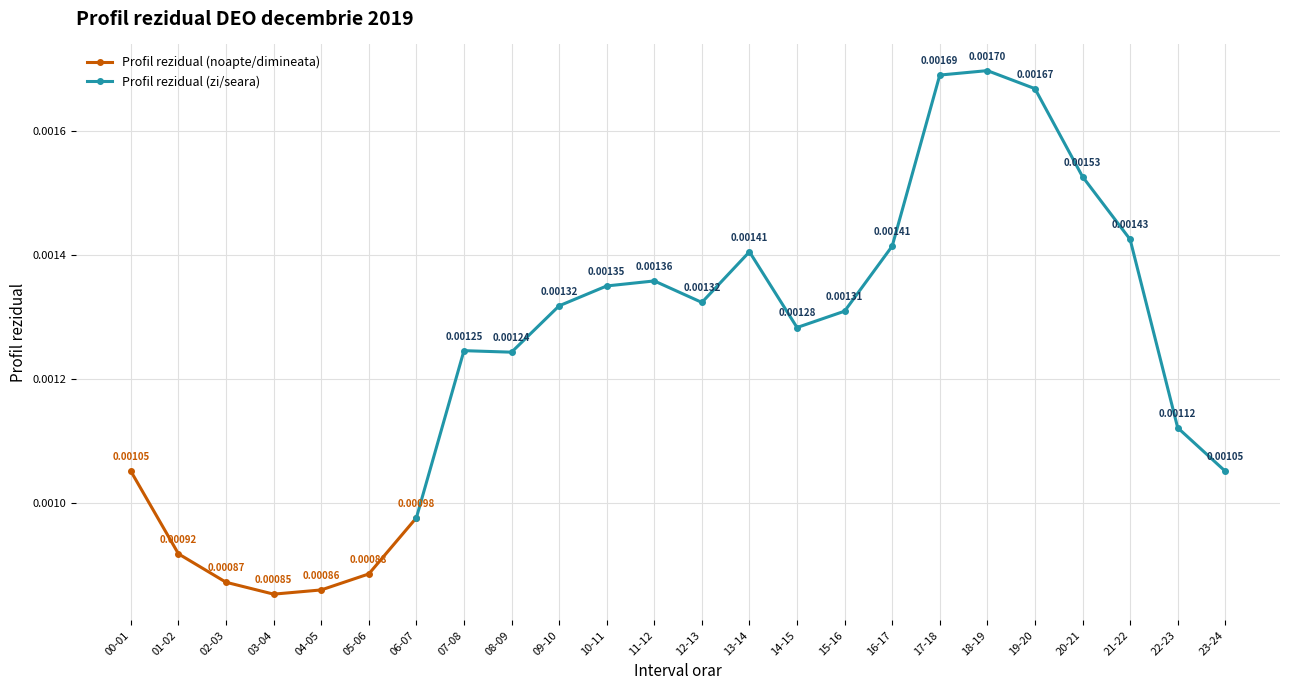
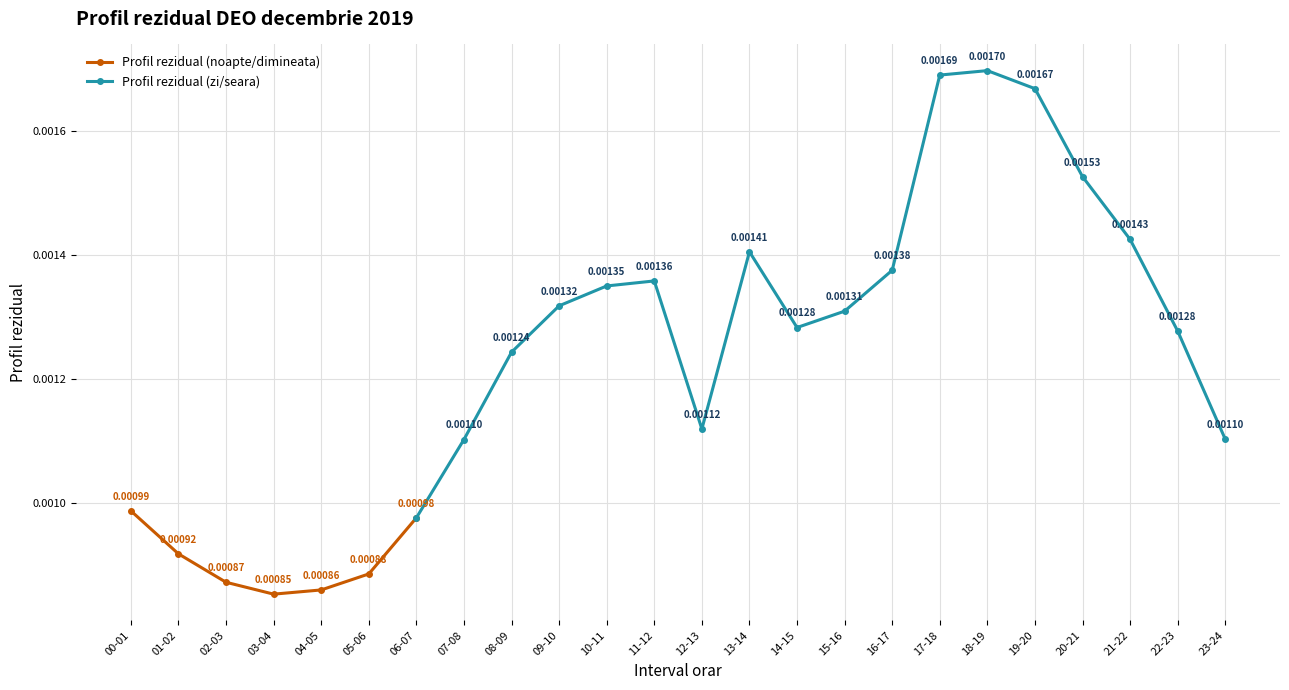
Profil rezidual (noapte/dimineata), 00-01: 0.00105 -> 0.00099
Profil rezidual (zi/seara), 07-08: 0.00125 -> 0.00110
Profil rezidual (zi/seara), 12-13: 0.00132 -> 0.00112
Profil rezidual (zi/seara), 16-17: 0.00141 -> 0.00138
Profil rezidual (zi/seara), 22-23: 0.00112 -> 0.00128
Profil rezidual (zi/seara), 23-24: 0.00105 -> 0.00110
